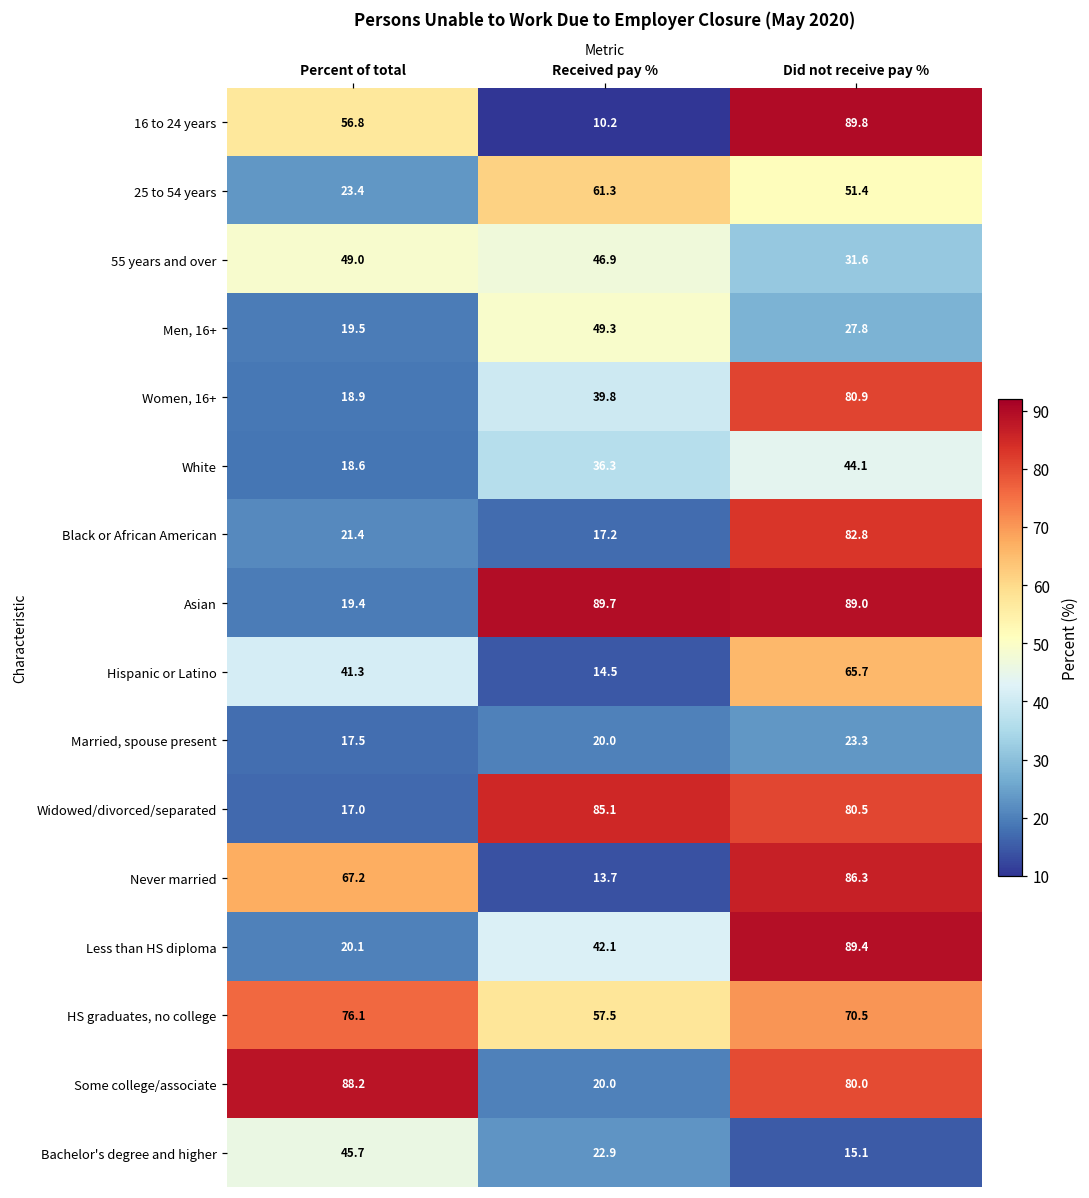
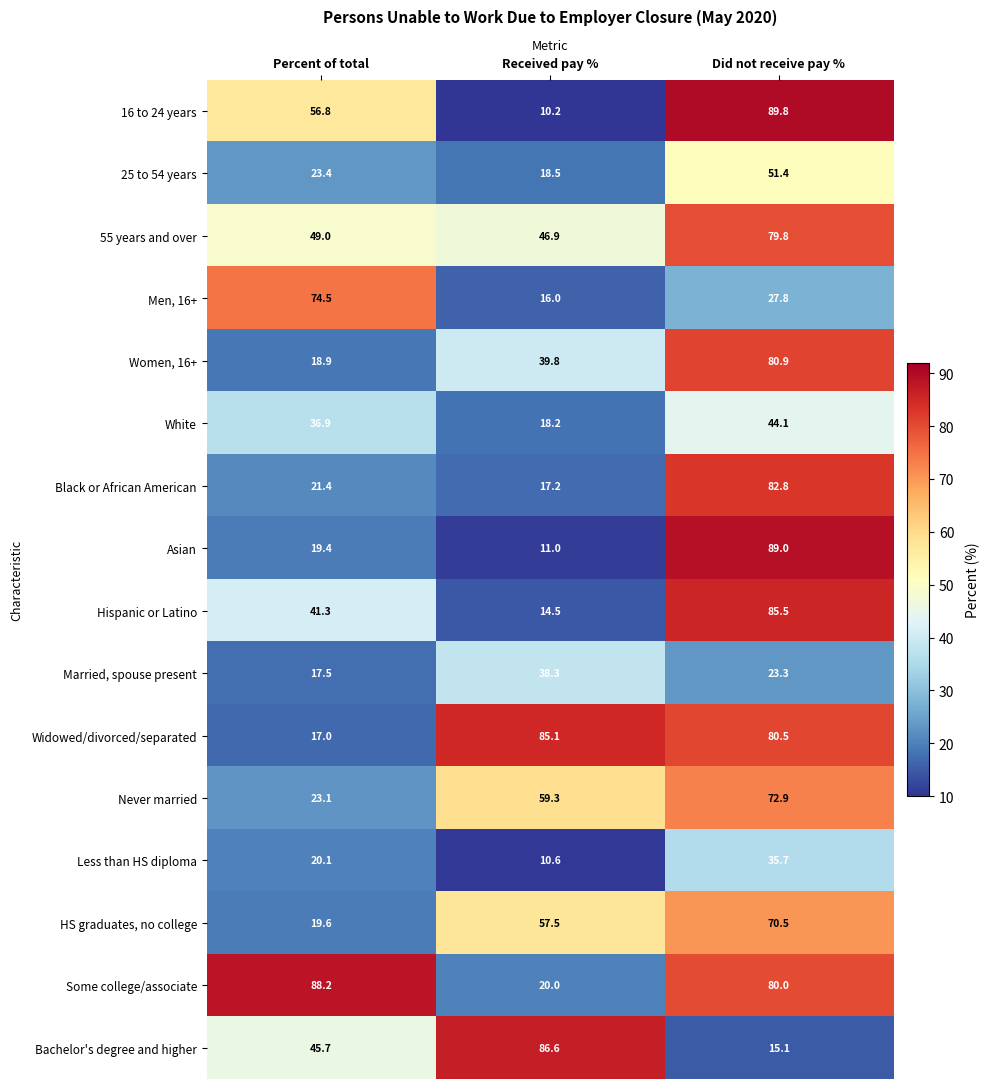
25 to 54 years, Received pay %: 61.3 -> 18.5
55 years and over, Did not receive pay %: 31.6 -> 79.8
Men, 16+, Percent of total: 19.5 -> 74.5
Men, 16+, Received pay %: 49.3 -> 16.0
White, Percent of total: 18.6 -> 36.9
White, Received pay %: 36.3 -> 18.2
Asian, Received pay %: 89.7 -> 11.0
Hispanic or Latino, Did not receive pay %: 65.7 -> 85.5
Married, spouse present, Received pay %: 20.0 -> 38.3
Never married, Percent of total: 67.2 -> 23.1
Never married, Received pay %: 13.7 -> 59.3
Never married, Did not receive pay %: 86.3 -> 72.9
Less than HS diploma, Received pay %: 42.1 -> 10.6
Less than HS diploma, Did not receive pay %: 89.4 -> 35.7
HS graduates, no college, Percent of total: 76.1 -> 19.6
Bachelor's degree and higher, Received pay %: 22.9 -> 86.6
